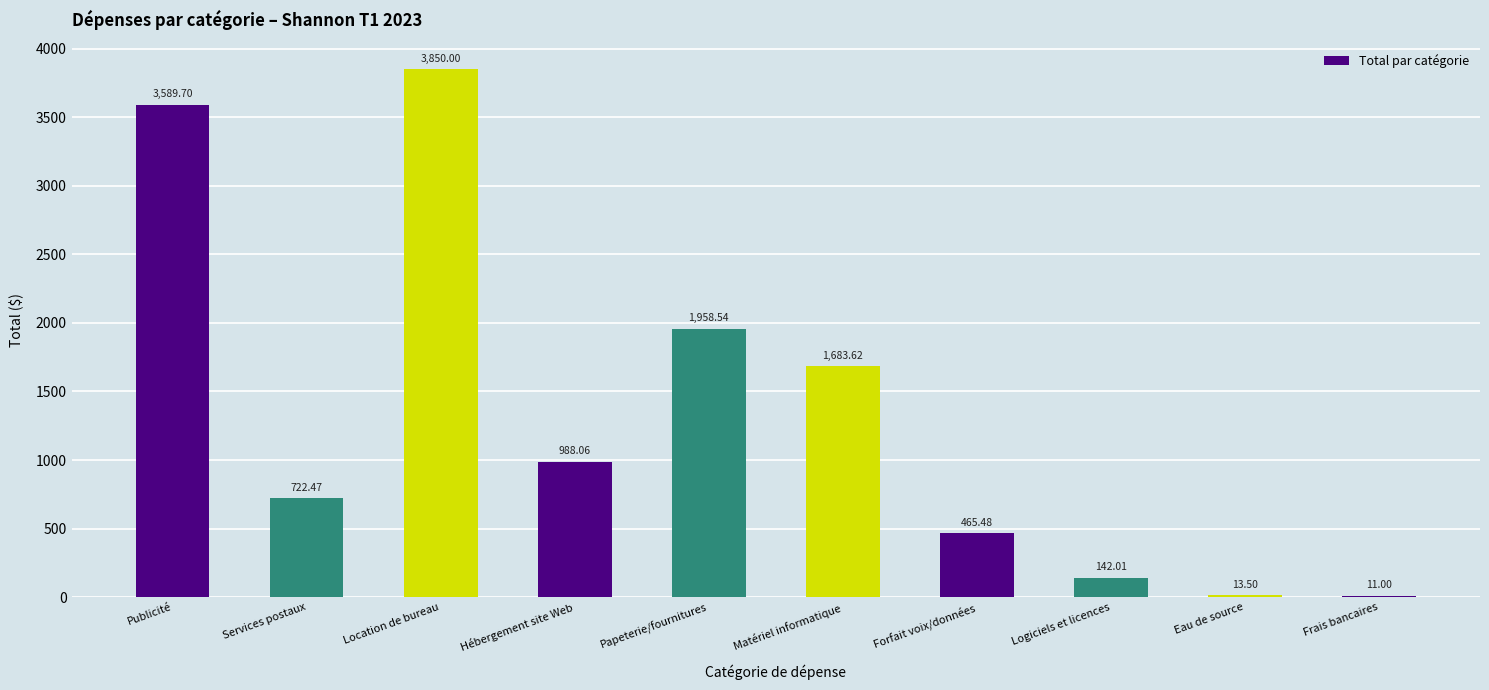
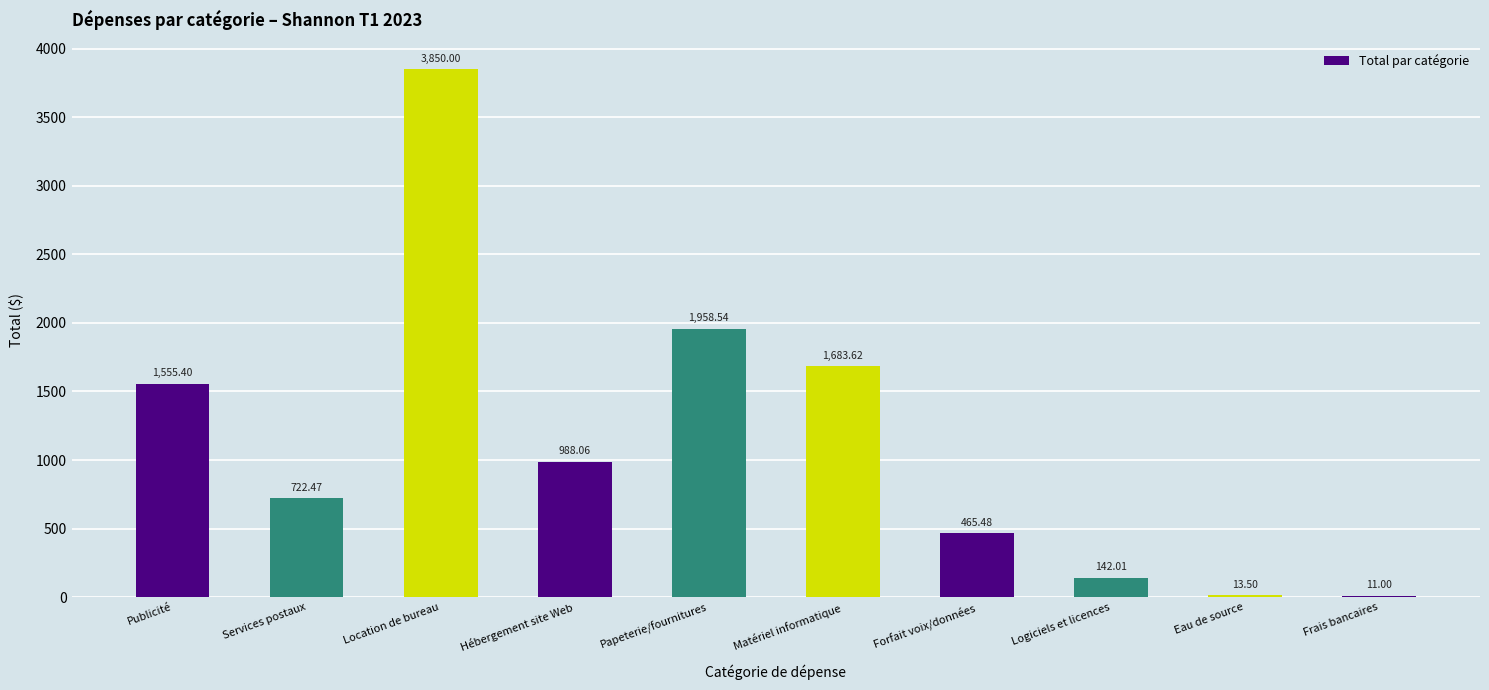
Publicité: 3,589.70 -> 1,555.40
